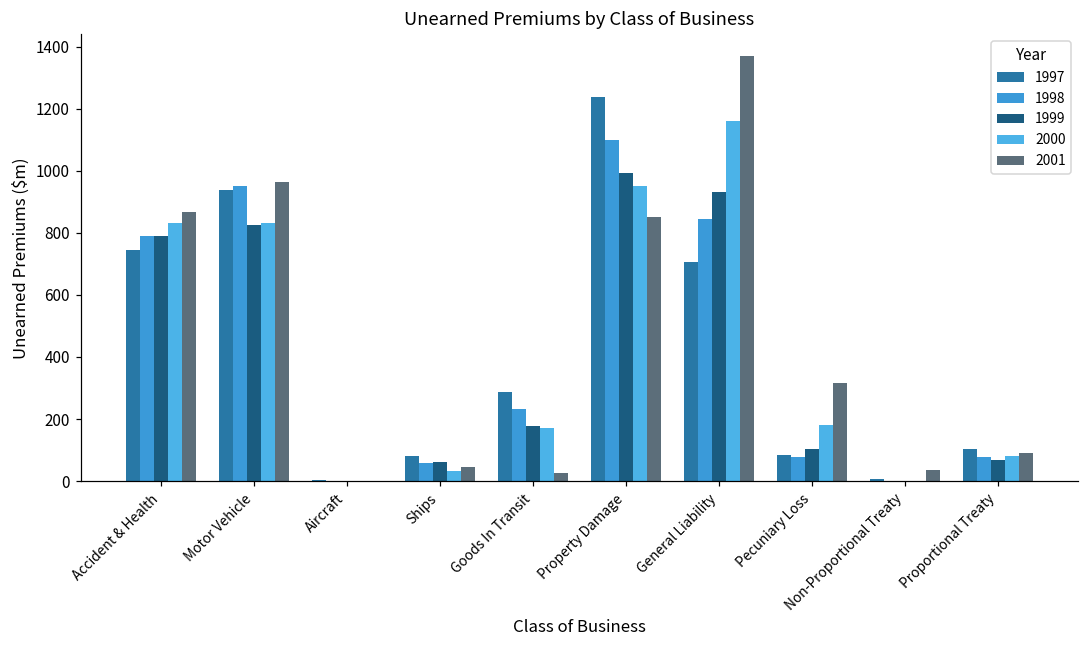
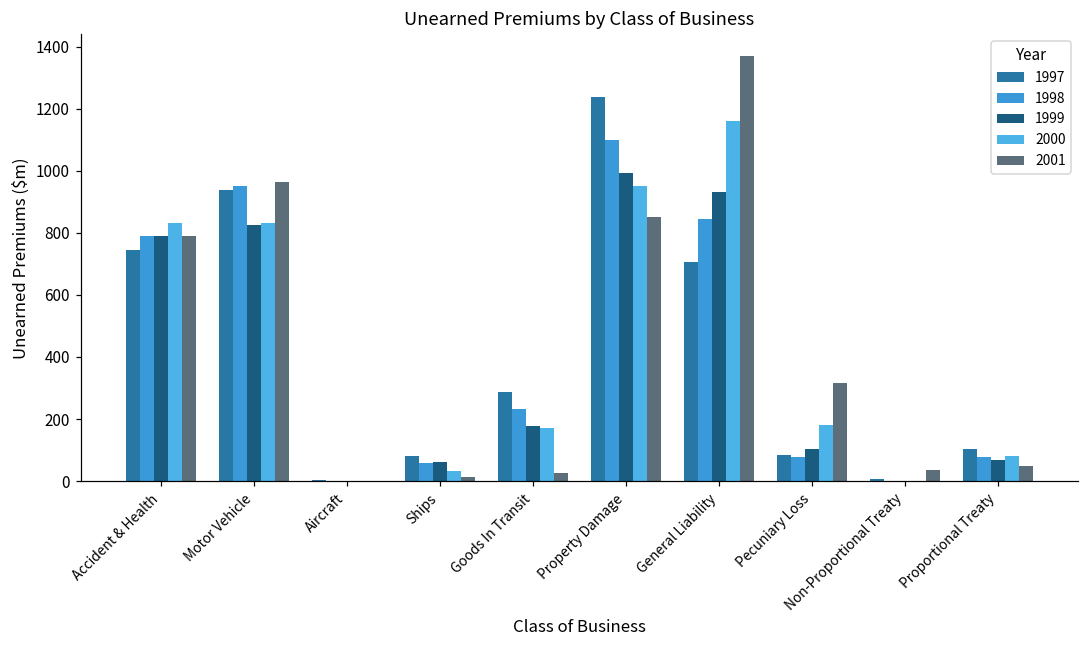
2001, Accident & Health: 870 -> 790
2001, Ships: 50 -> 10
2001, Proportional Treaty: 90 -> 50
